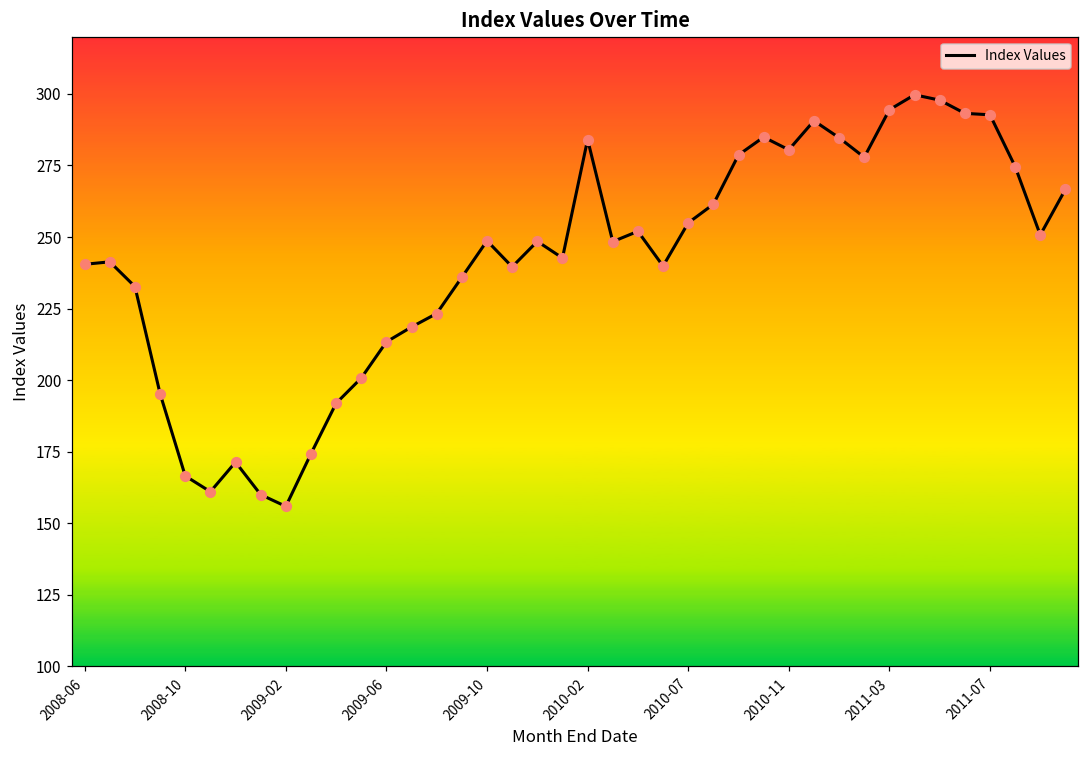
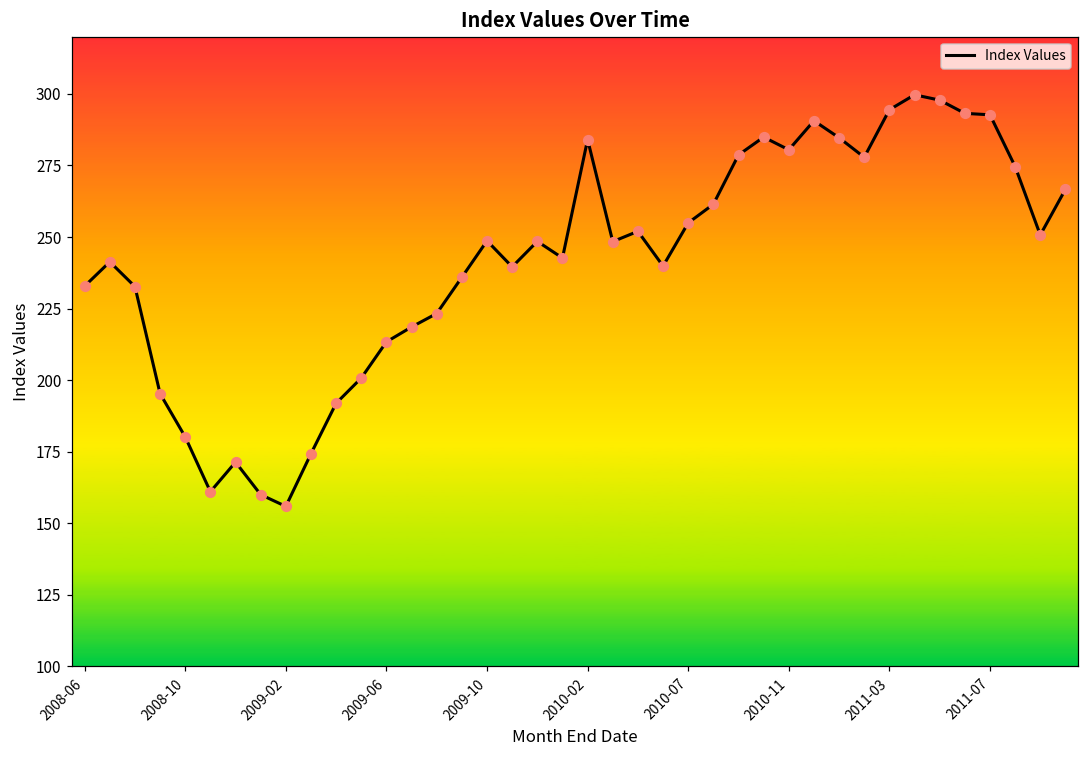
2008-06: 240 -> 233
2008-10: 167 -> 180
